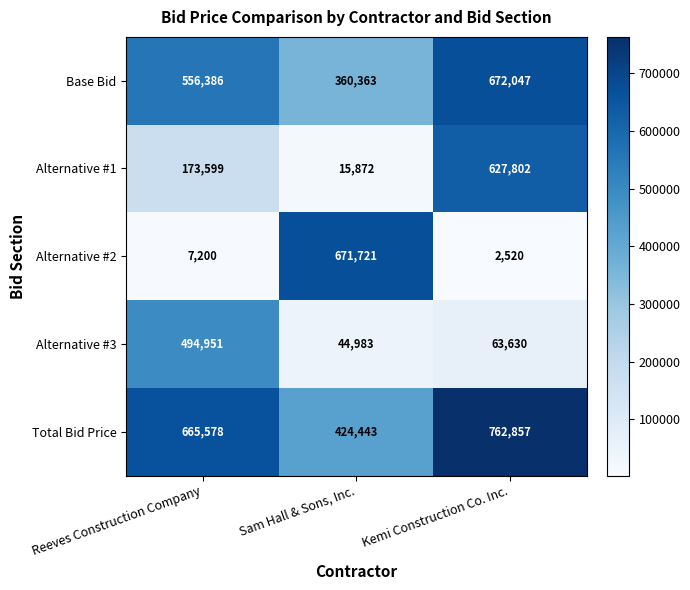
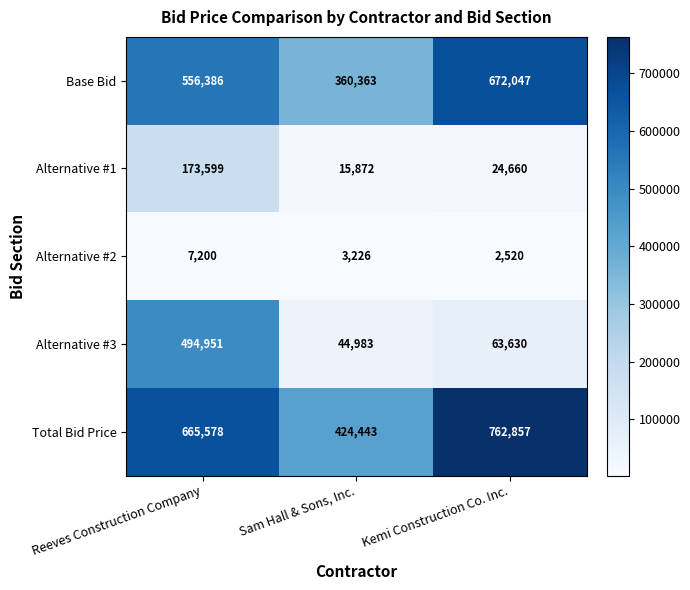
Alternative #1, Kemi Construction Co. Inc.: 627,802 -> 24,660
Alternative #2, Sam Hall & Sons, Inc.: 671,721 -> 3,226
